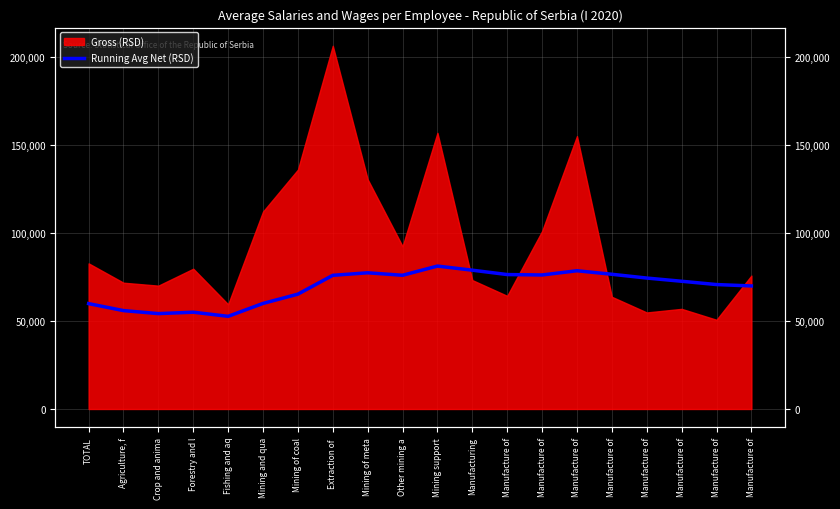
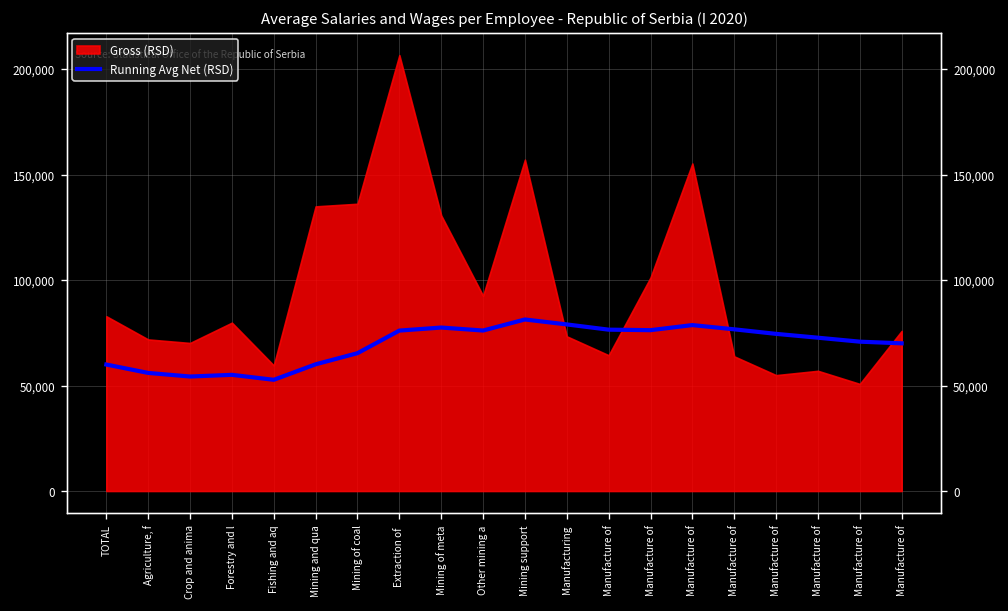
Gross (RSD), Mining and qua: 112,000 -> 135,000
